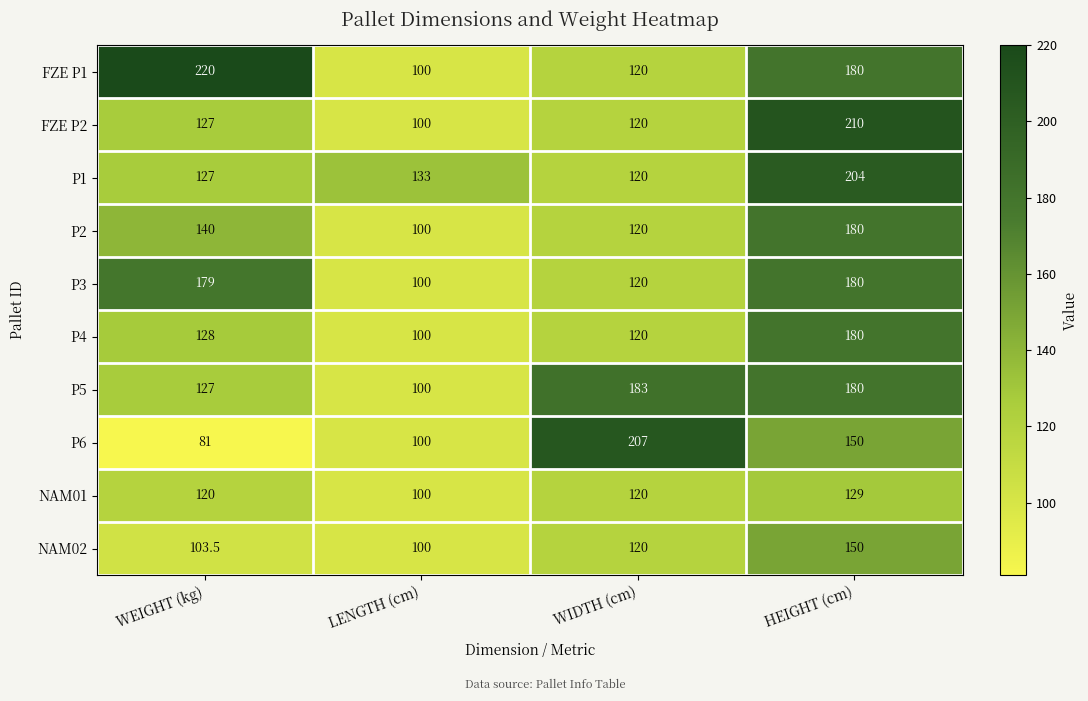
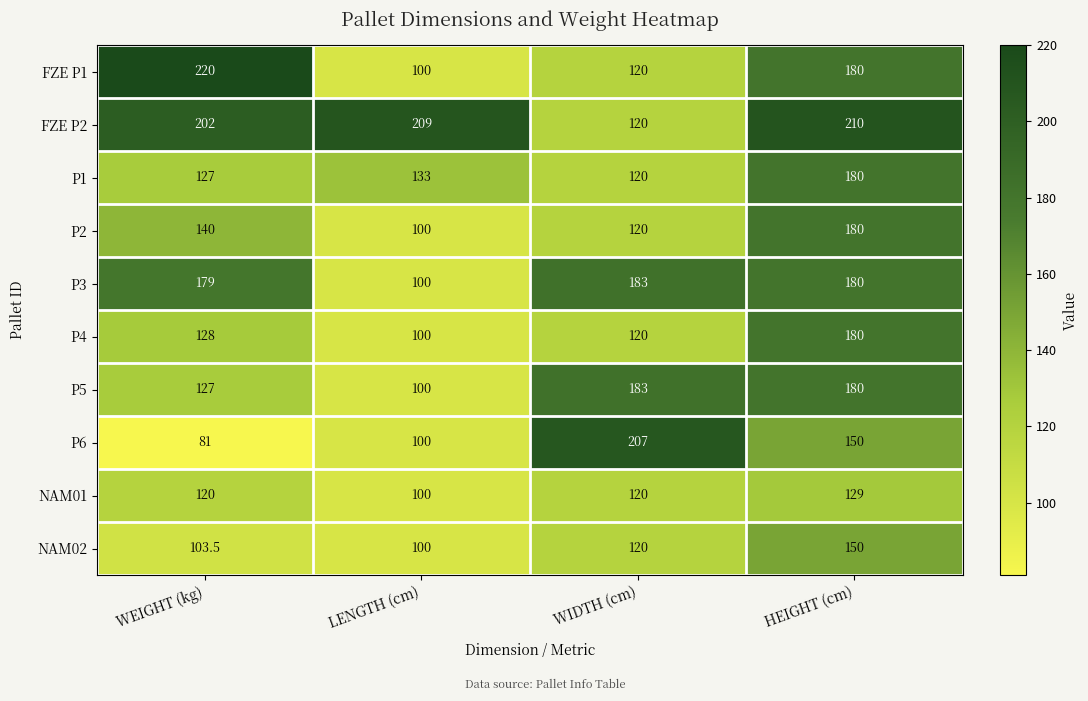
FZE P2, WEIGHT (kg): 127 -> 202
FZE P2, LENGTH (cm): 100 -> 209
P1, HEIGHT (cm): 204 -> 180
P3, WIDTH (cm): 120 -> 183
